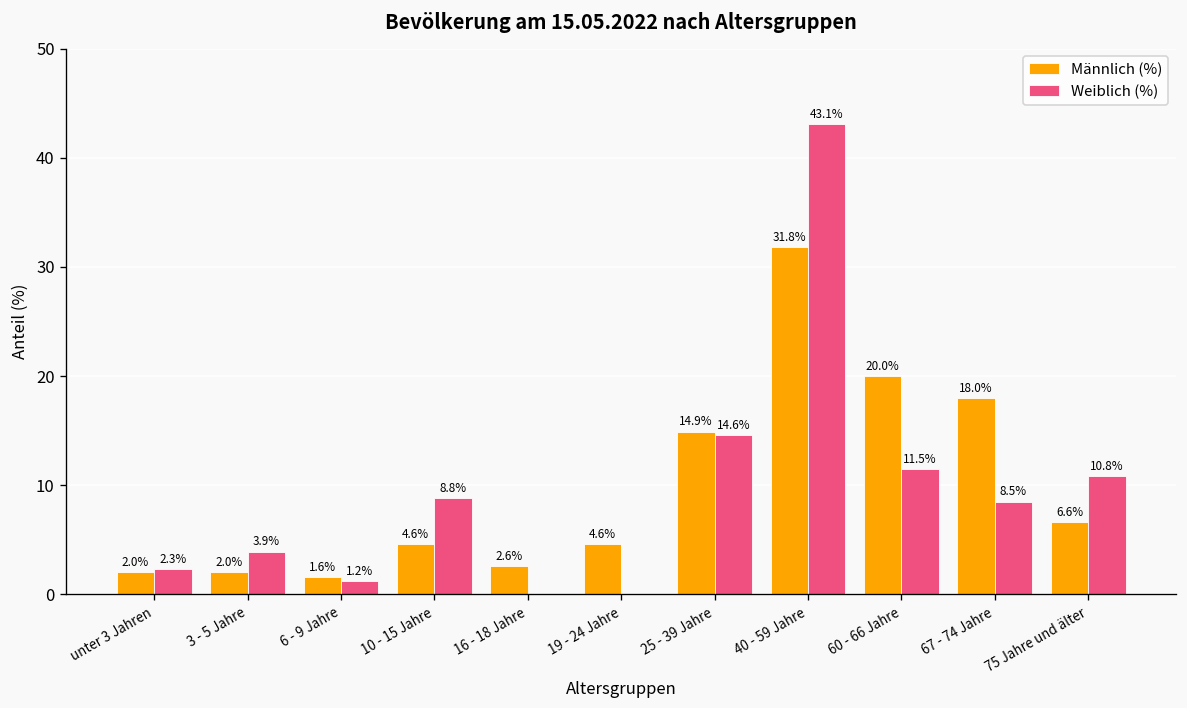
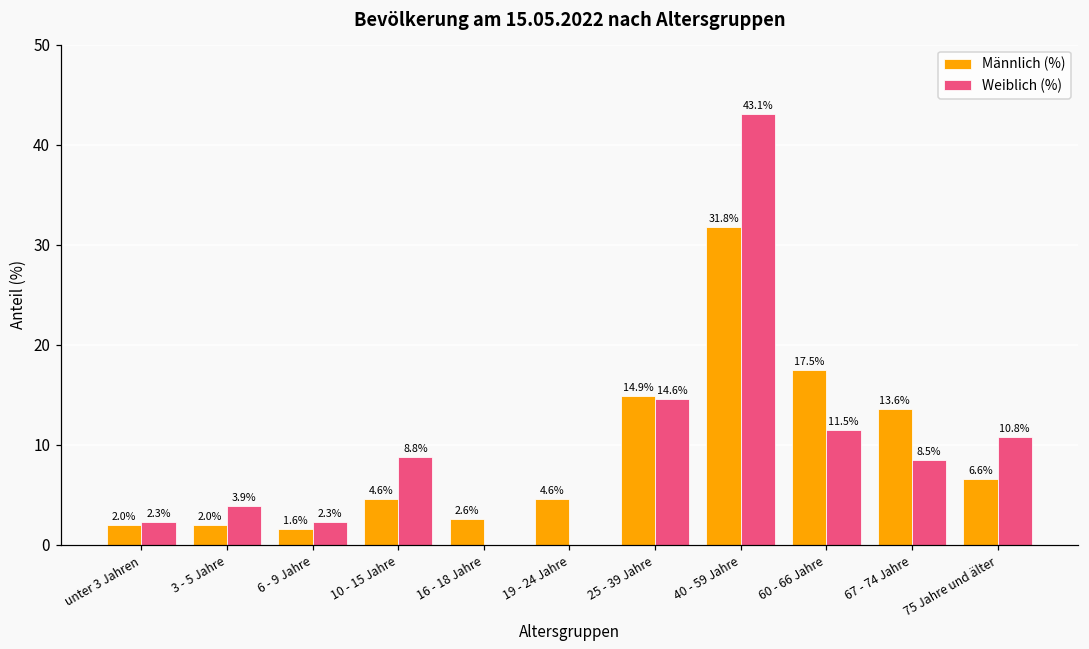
Weiblich (%), 6 - 9 Jahre: 1.2% -> 2.3%
Männlich (%), 60 - 66 Jahre: 20.0% -> 17.5%
Männlich (%), 67 - 74 Jahre: 18.0% -> 13.6%
